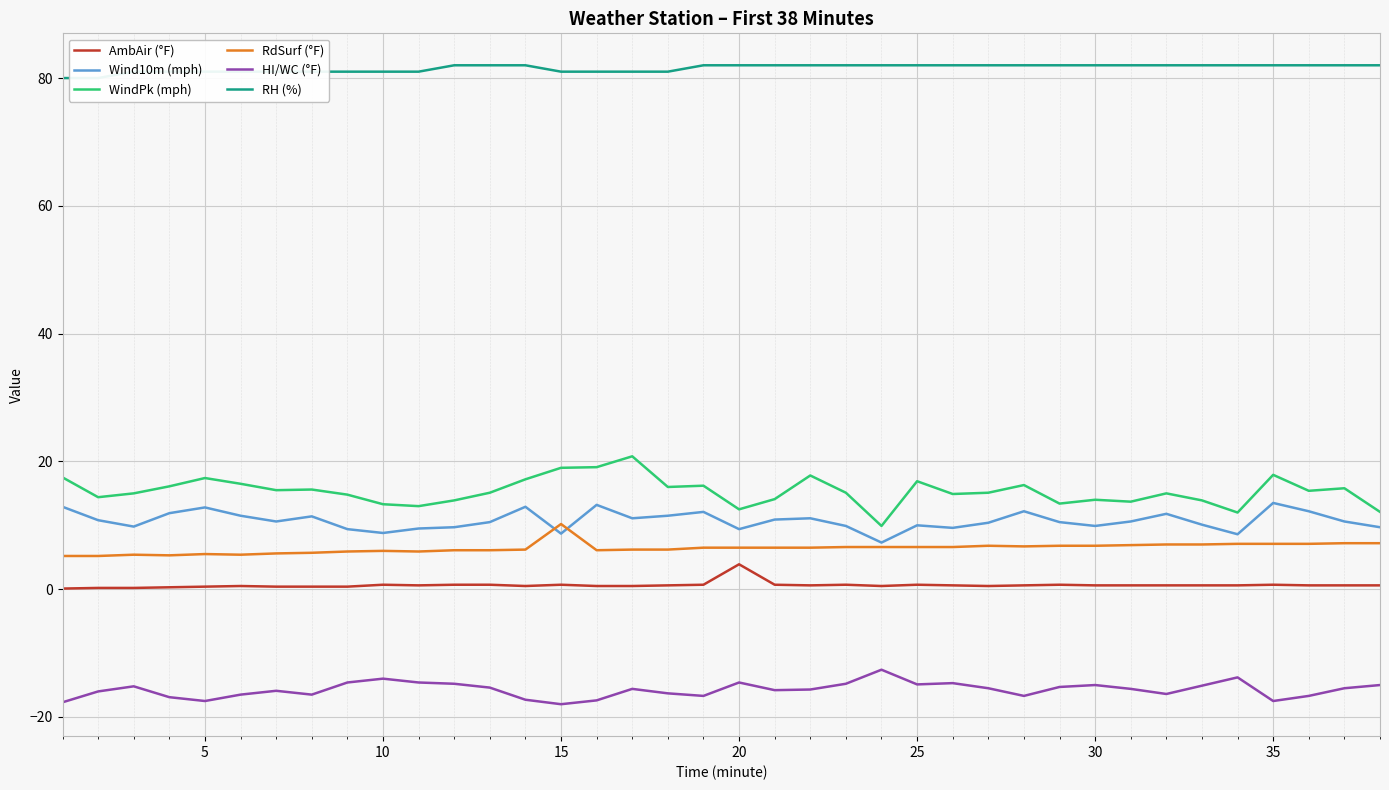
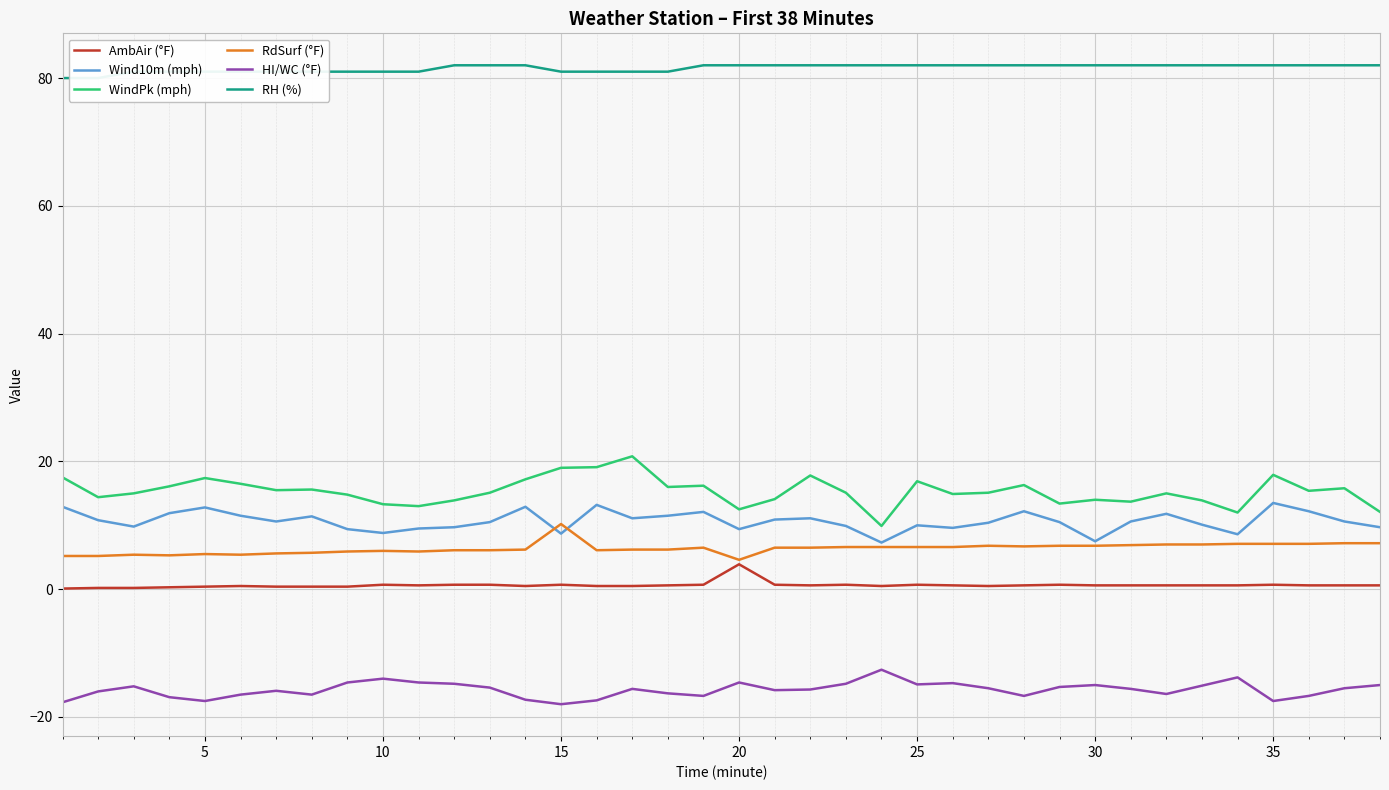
RdSurf (°F), 20: 7 -> 5
Wind10m (mph), 30: 10 -> 8
